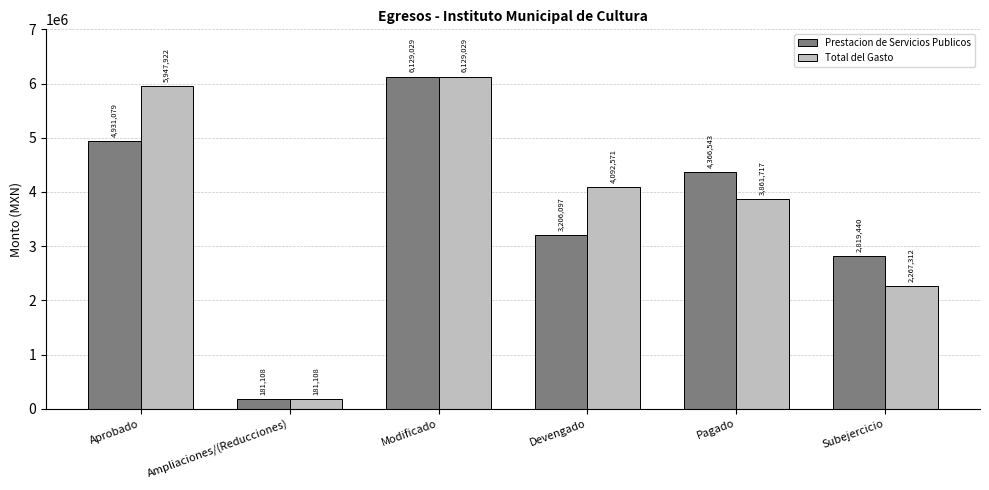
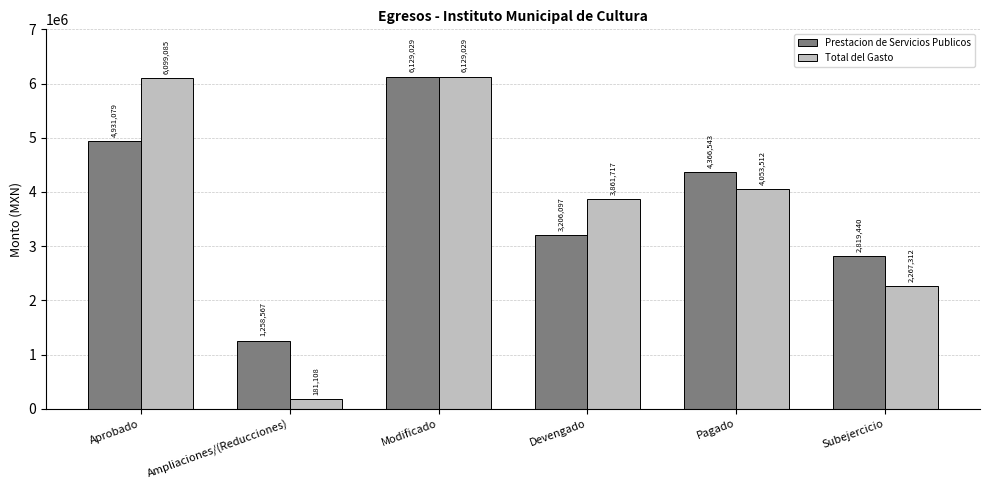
Total del Gasto, Aprobado: 5,947,922 -> 6,099,085
Prestacion de Servicios Publicos, Ampliaciones/(Reducciones): 181,108 -> 1,258,567
Total del Gasto, Devengado: 4,092,571 -> 3,861,717
Total del Gasto, Pagado: 3,861,717 -> 4,053,512
